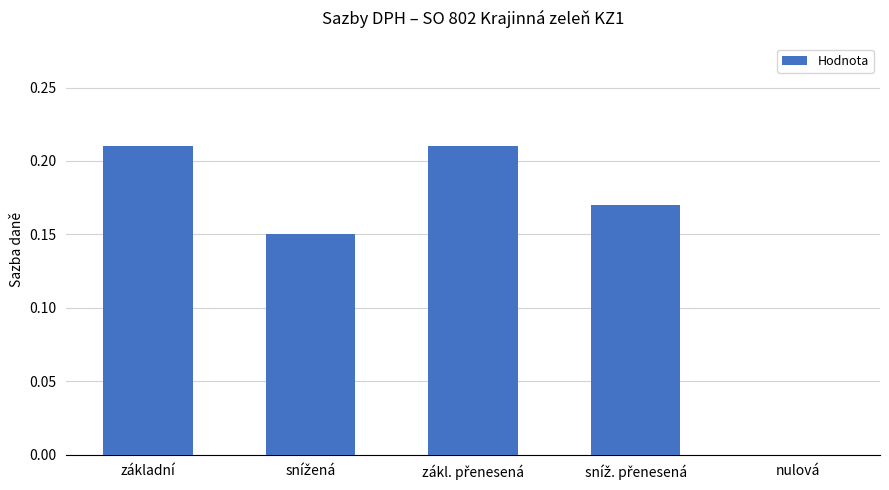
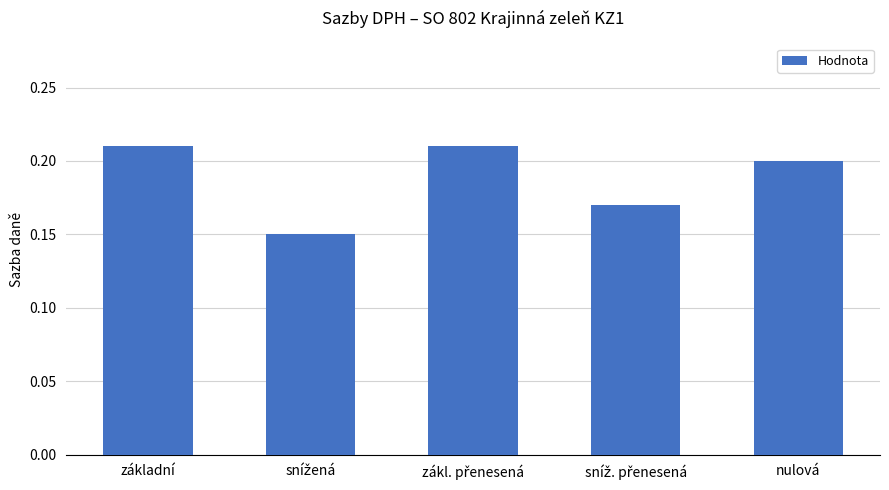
nulová: 0.0 -> 0.2
